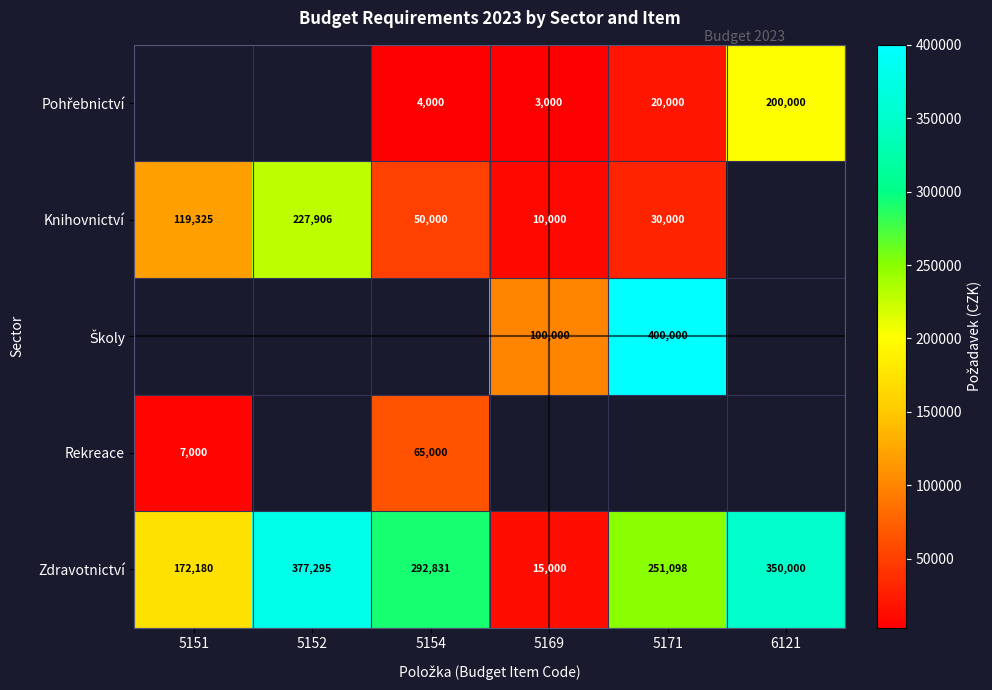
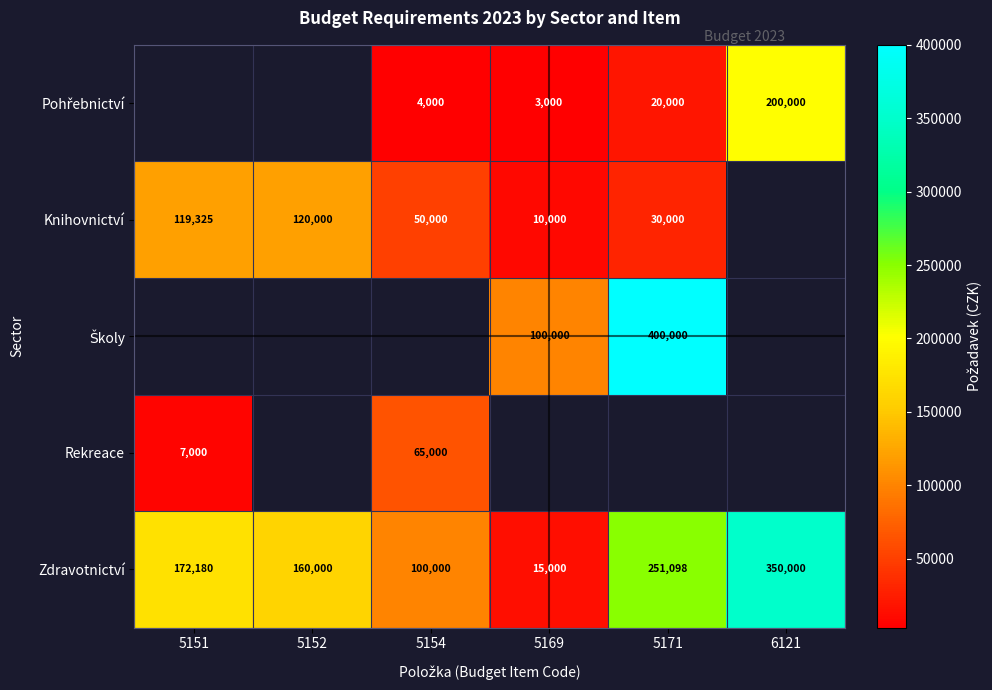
Knihovnictví, 5152: 227,906 -> 120,000
Zdravotnictví, 5152: 377,295 -> 160,000
Zdravotnictví, 5154: 292,831 -> 100,000
